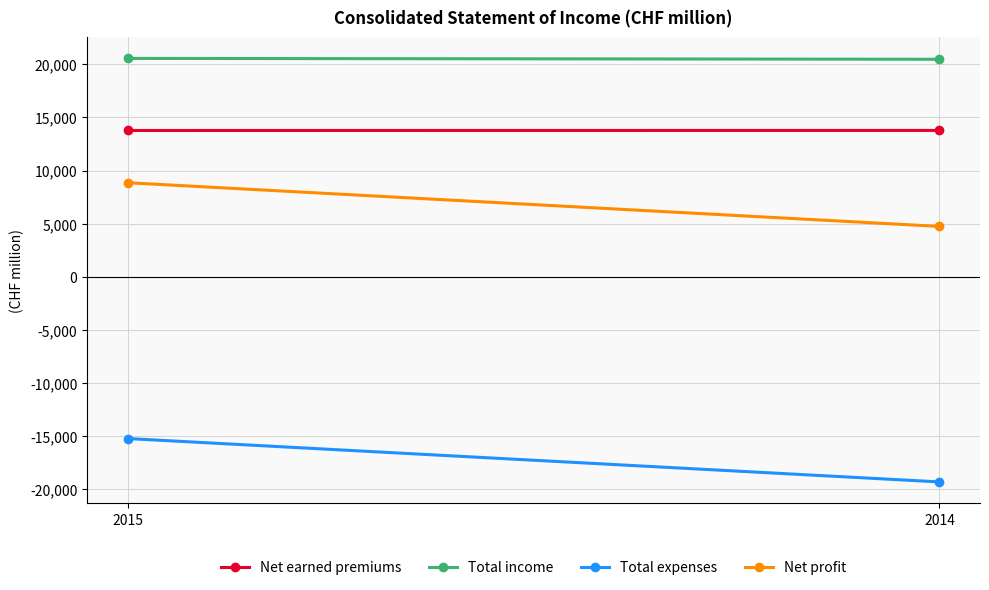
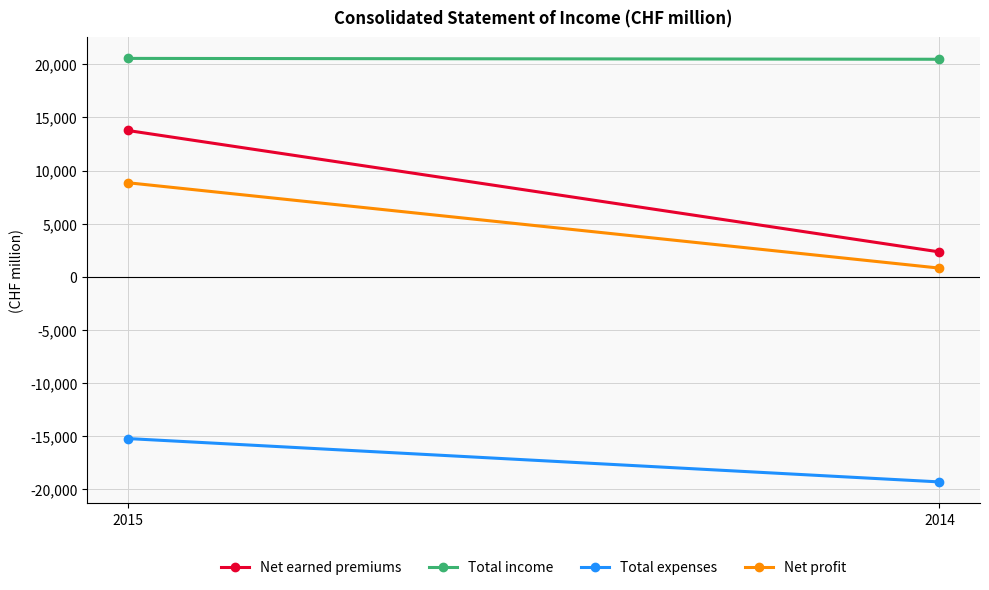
Net earned premiums, 2014: 13,800 -> 2,300
Net profit, 2014: 4,700 -> 800
